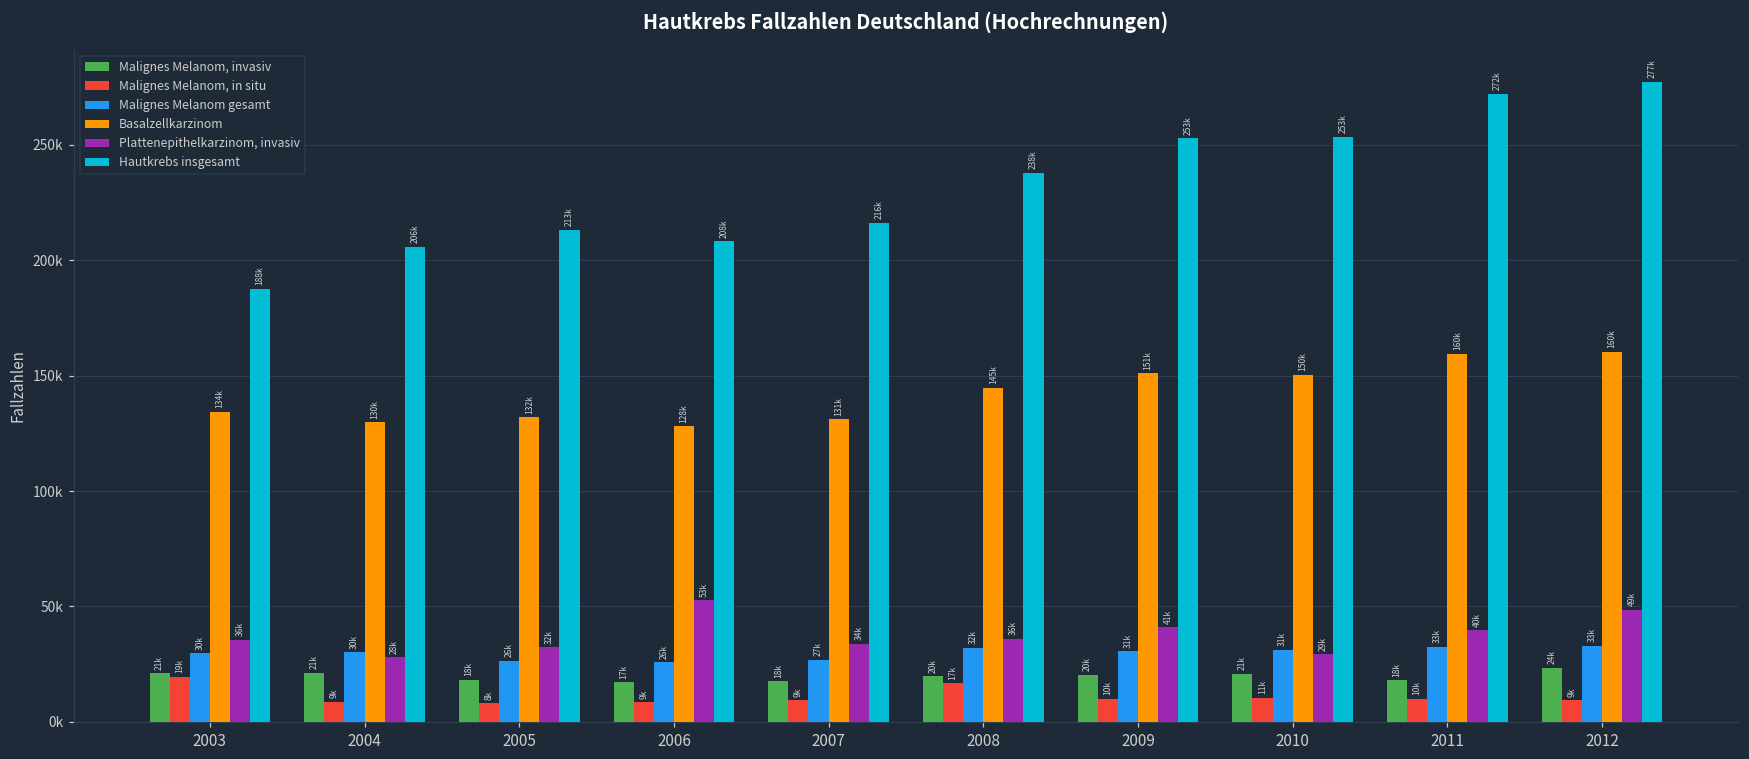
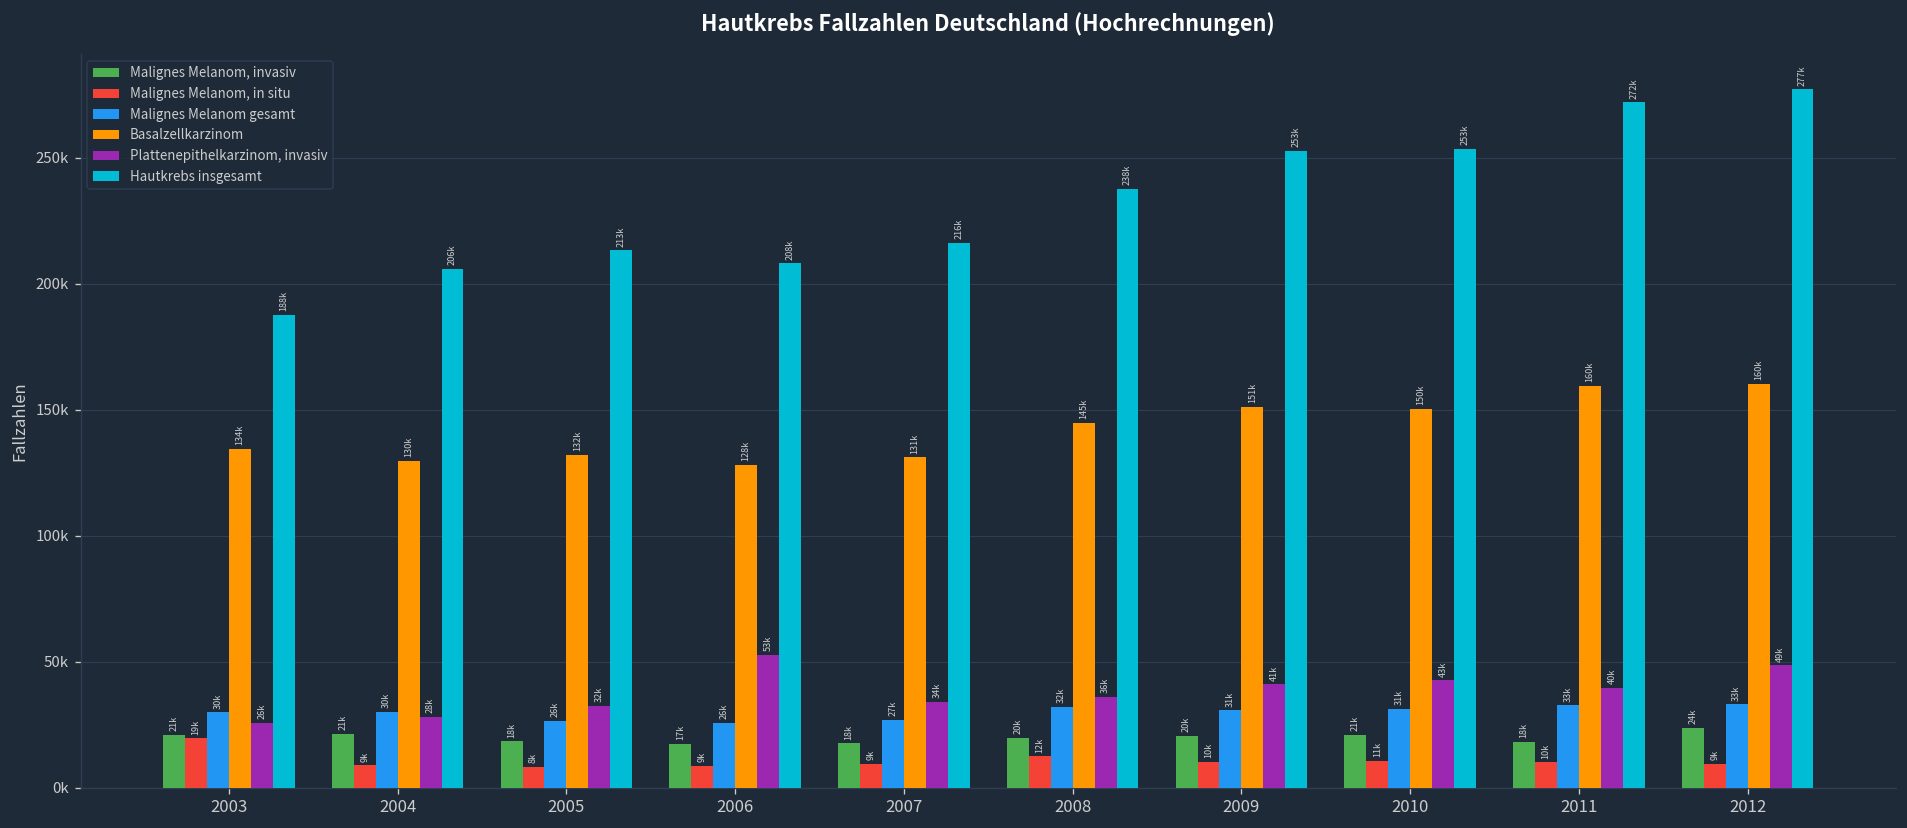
Plattenepithelkarzinom, invasiv, 2003: 36k -> 26k
Malignes Melanom, in situ, 2008: 17k -> 12k
Plattenepithelkarzinom, invasiv, 2010: 29k -> 43k
